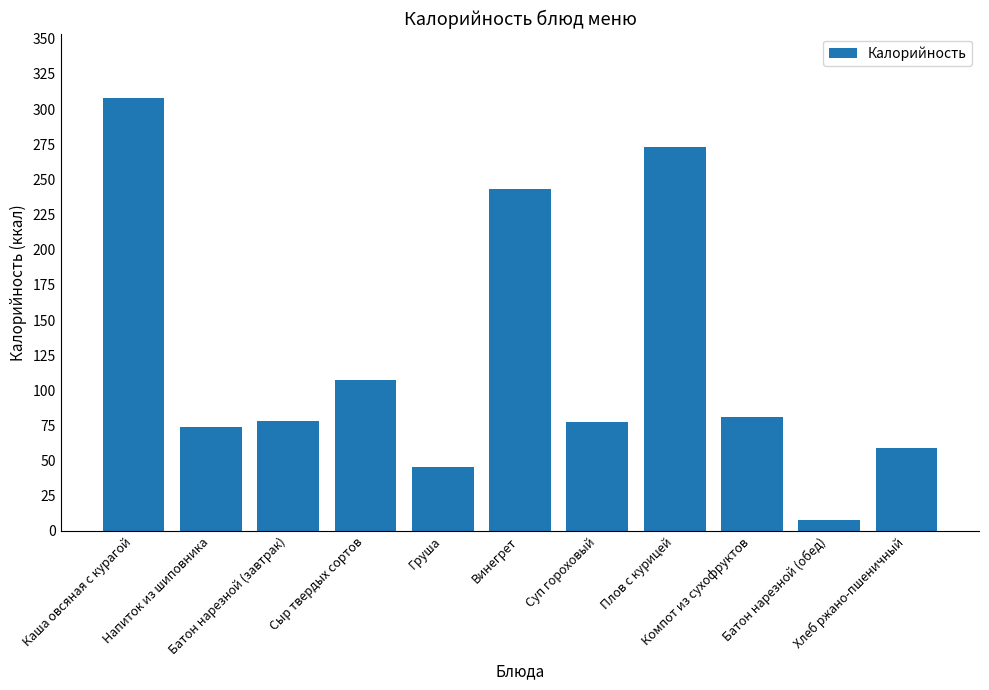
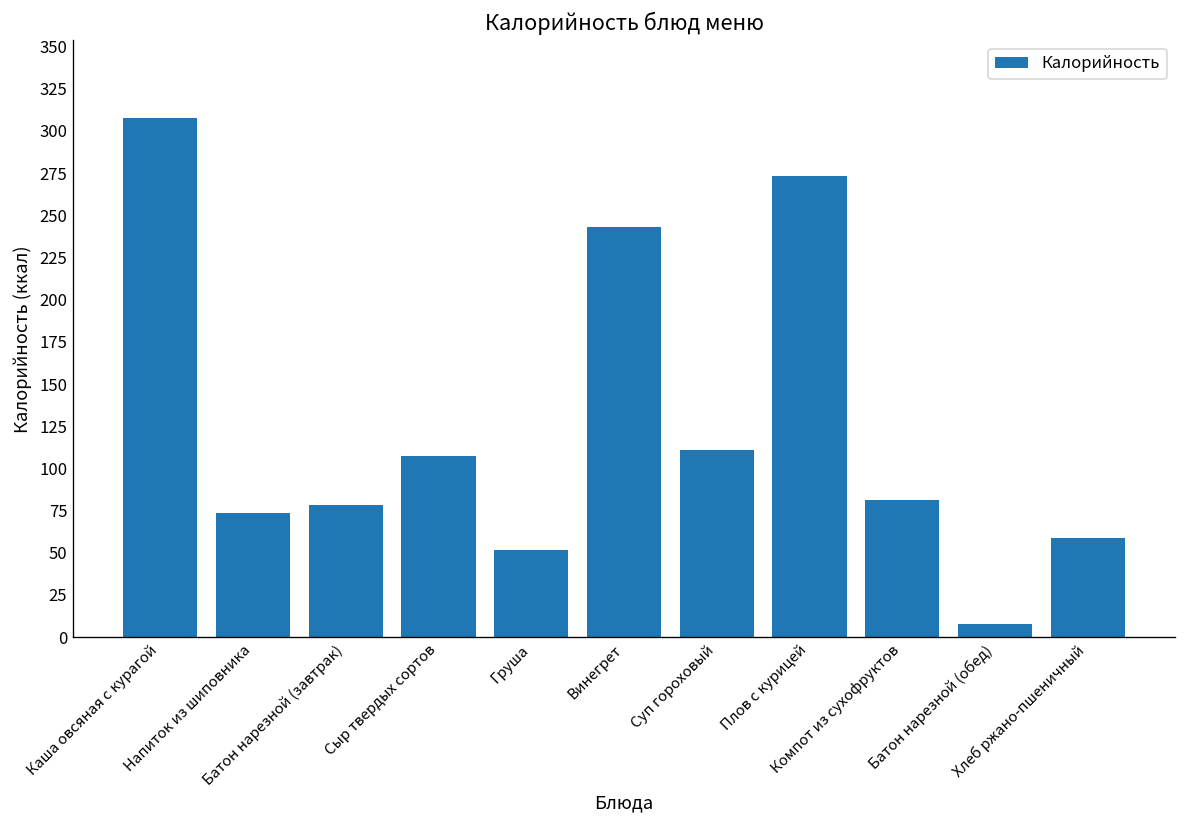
Груша: 46 -> 52
Суп гороховый: 77 -> 111
